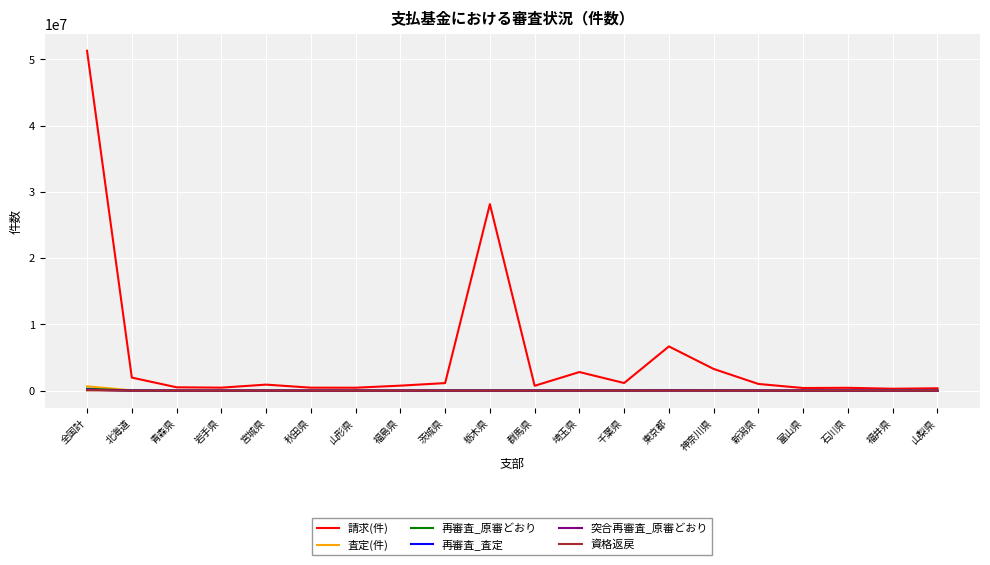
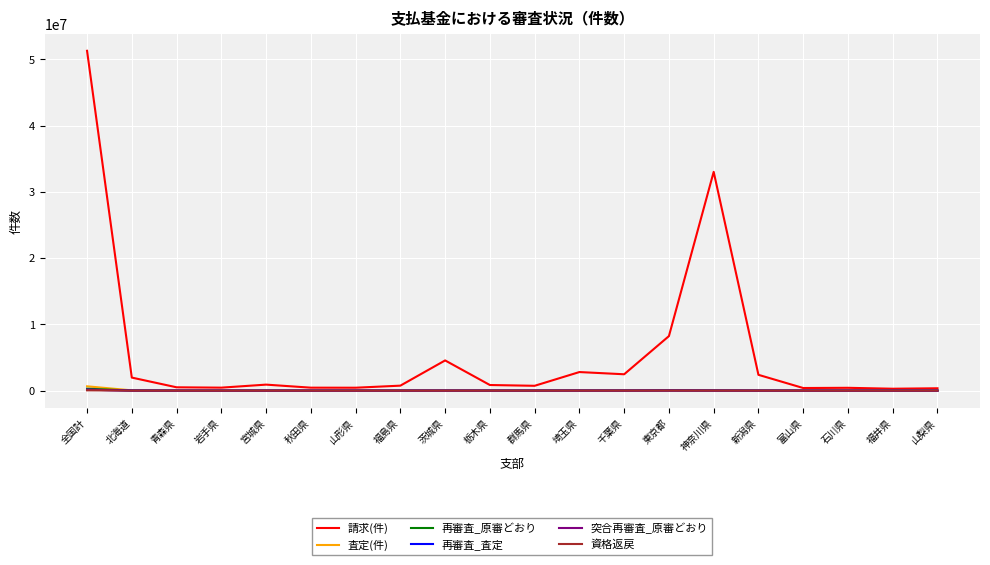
請求(件), 茨城県: 1000000 -> 5000000
請求(件), 栃木県: 28000000 -> 1000000
請求(件), 千葉県: 1000000 -> 2000000
請求(件), 東京都: 7000000 -> 8000000
請求(件), 神奈川県: 3000000 -> 33000000
請求(件), 新潟県: 1000000 -> 2000000
